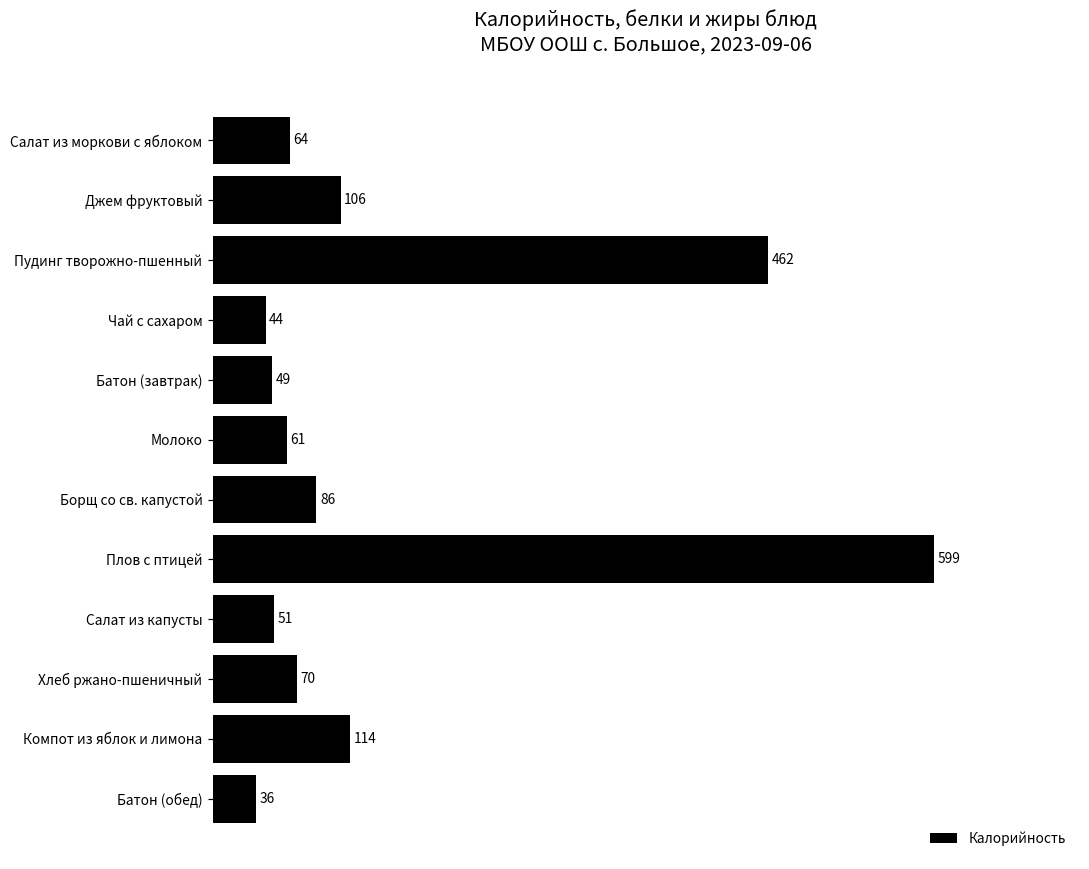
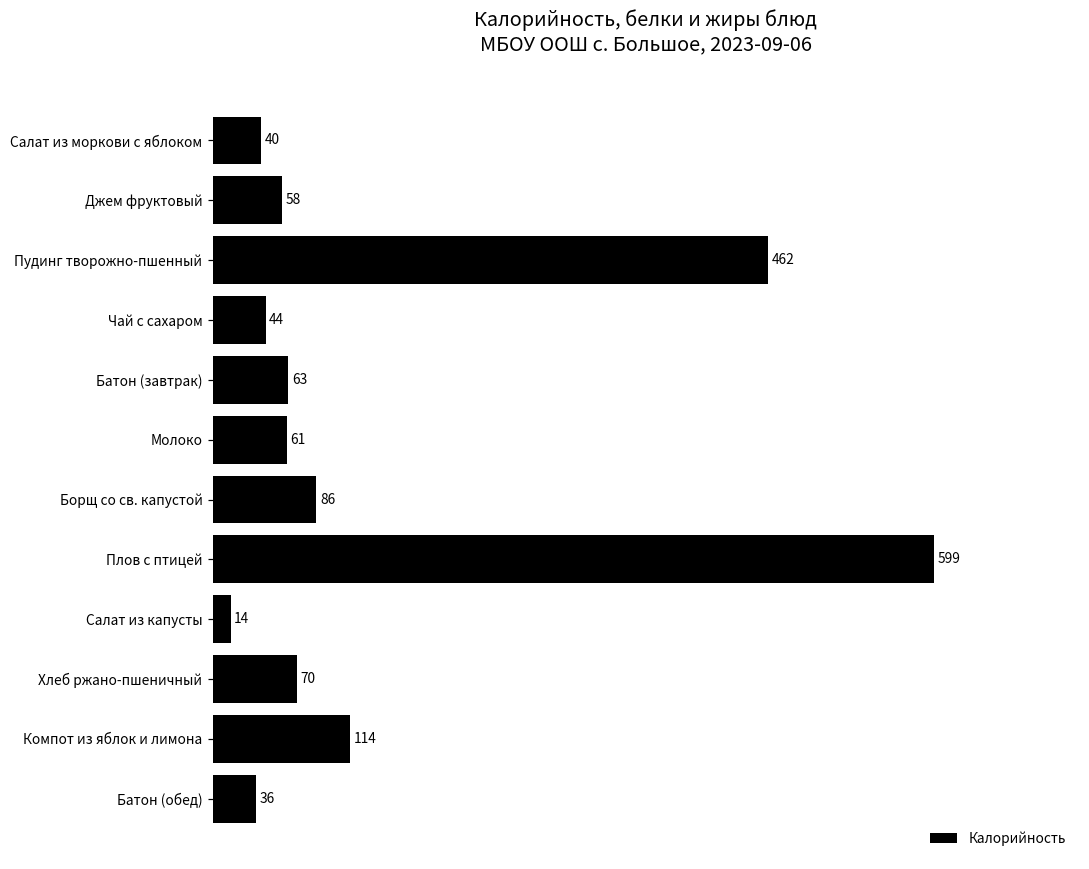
Салат из моркови с яблоком: 64 -> 40
Джем фруктовый: 106 -> 58
Батон (завтрак): 49 -> 63
Салат из капусты: 51 -> 14
